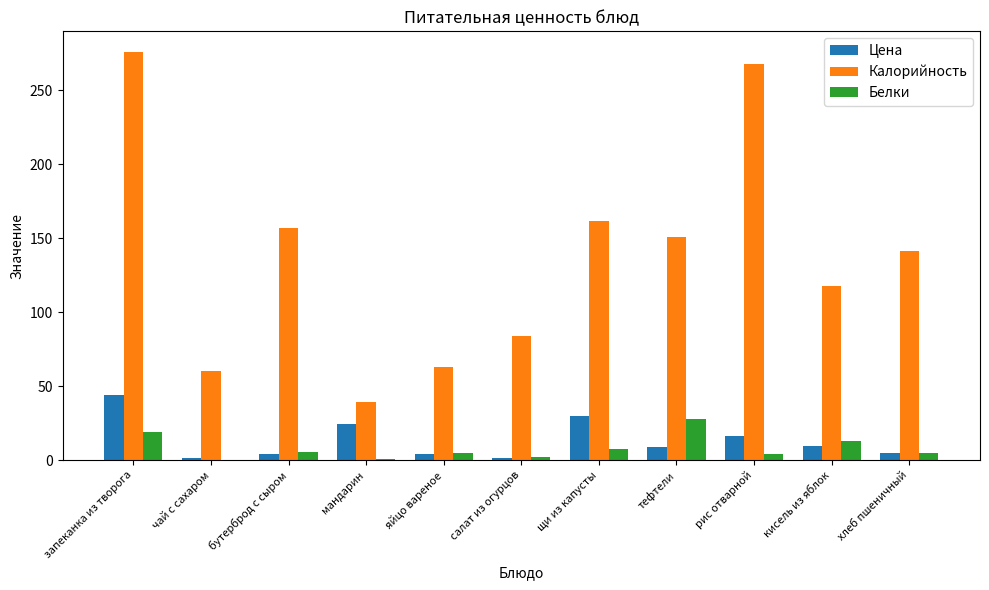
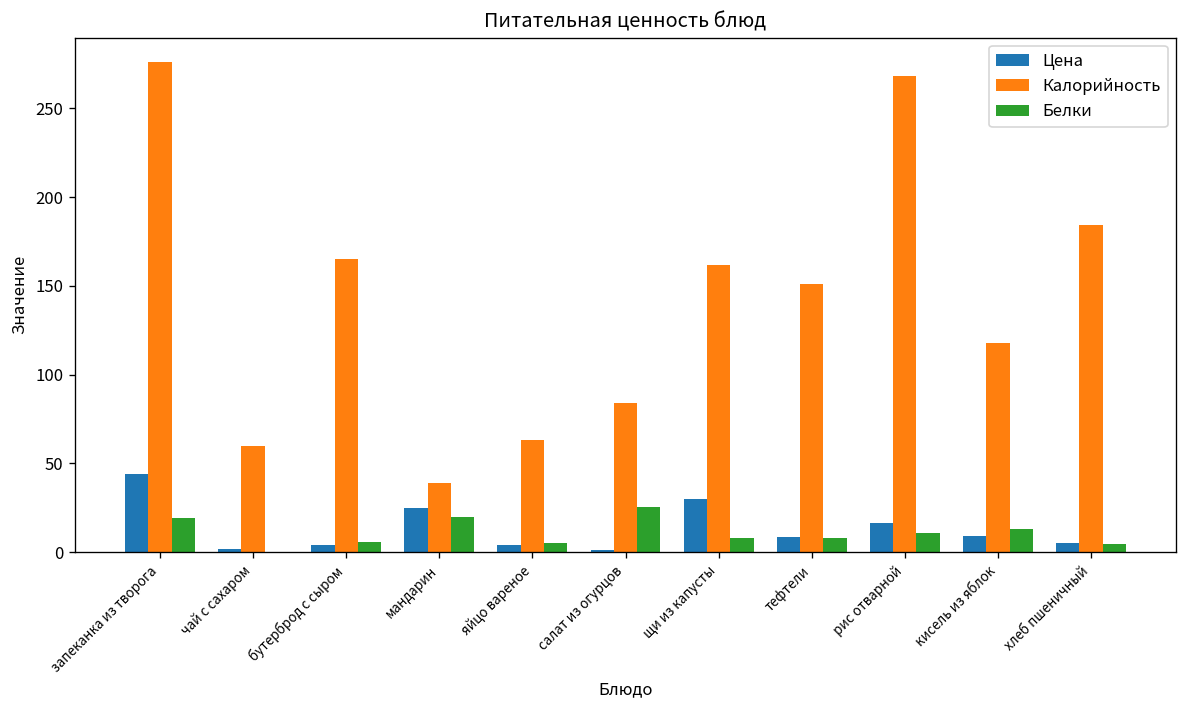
Калорийность, бутерброд с сыром: 157 -> 165
Белки, мандарин: 1 -> 20
Белки, салат из огурцов: 2 -> 25
Белки, тефтели: 28 -> 8
Белки, рис отварной: 4 -> 11
Калорийность, хлеб пшеничный: 141 -> 184
